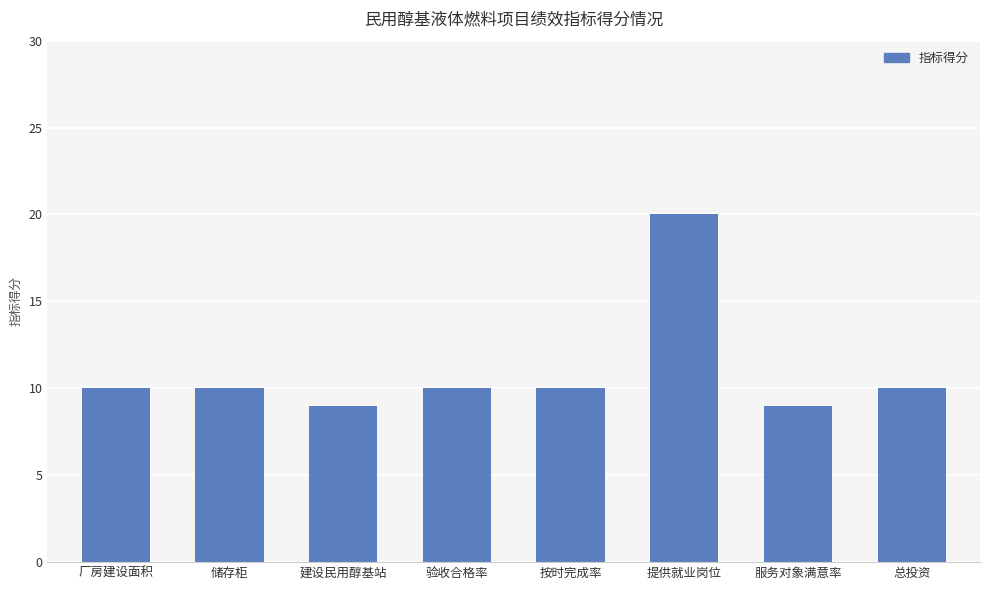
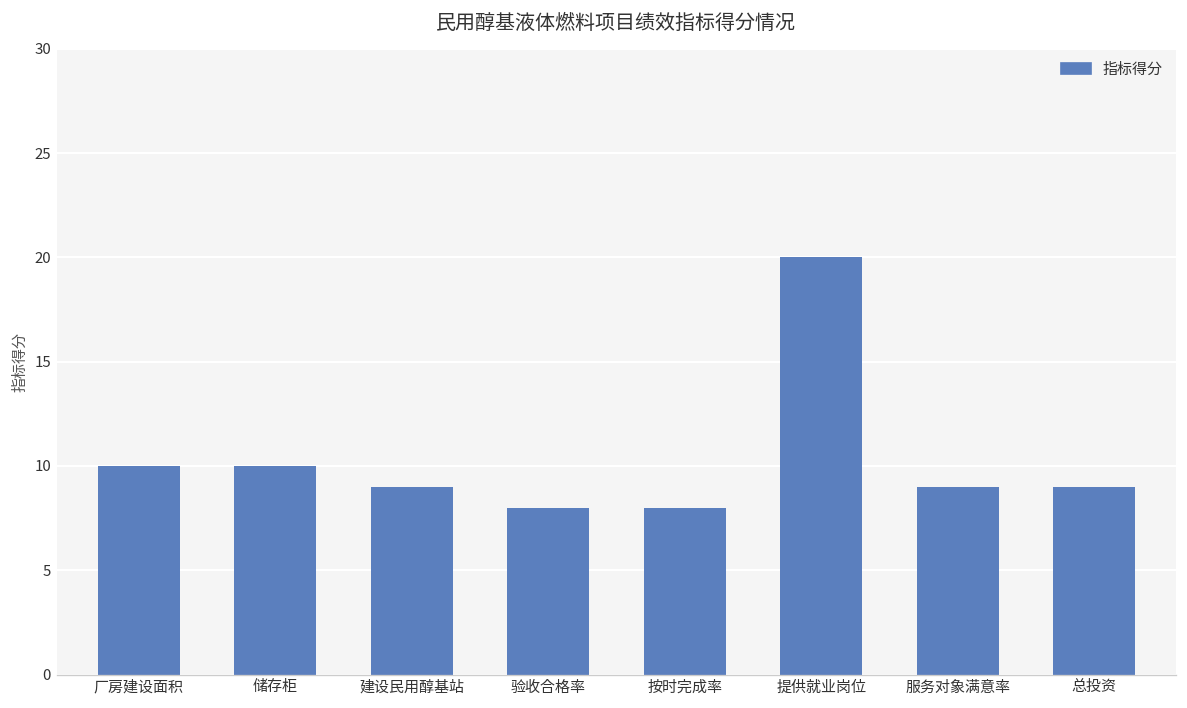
验收合格率: 10 -> 8
按时完成率: 10 -> 8
总投资: 10 -> 9
